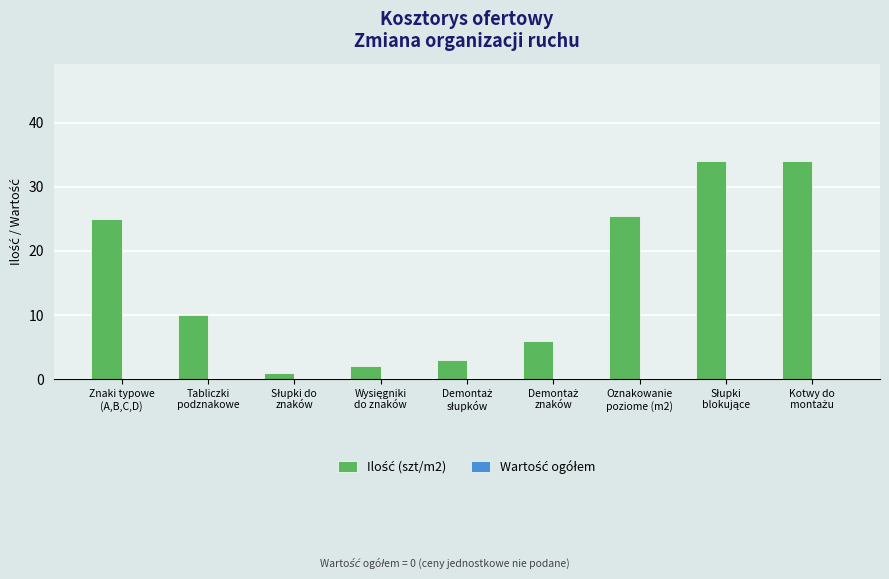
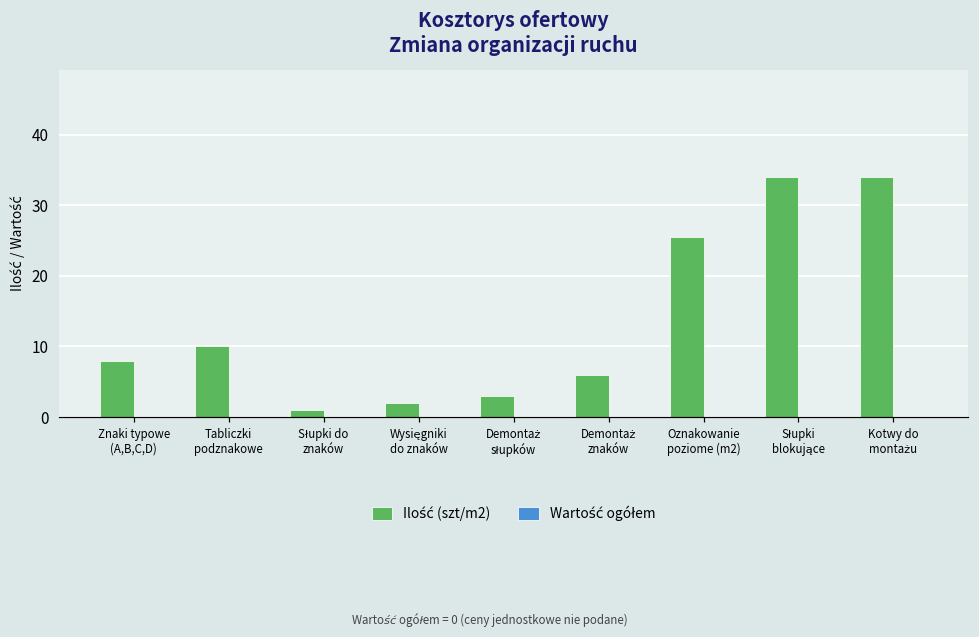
Ilość (szt/m2), Znaki typowe (A,B,C,D): 25 -> 8
